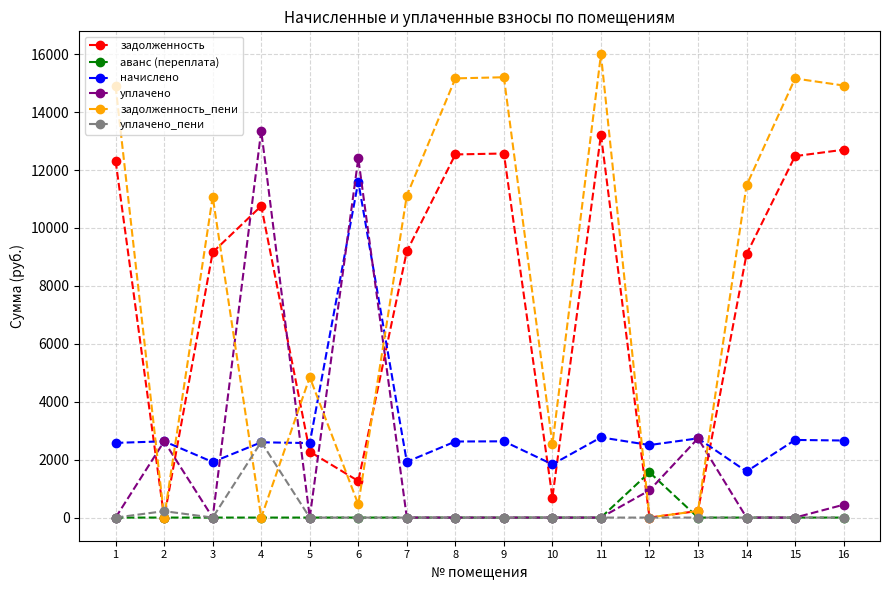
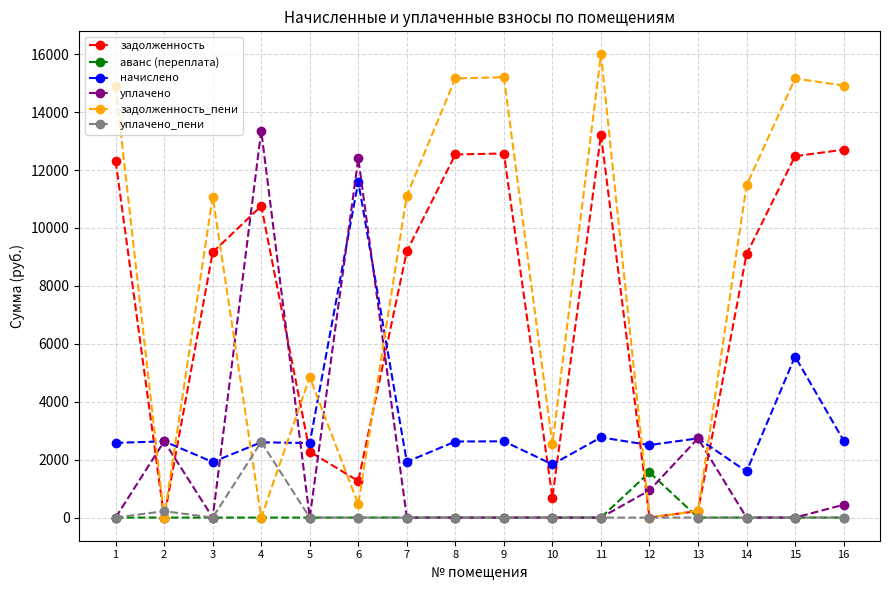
начислено, 15: 2700 -> 5600
